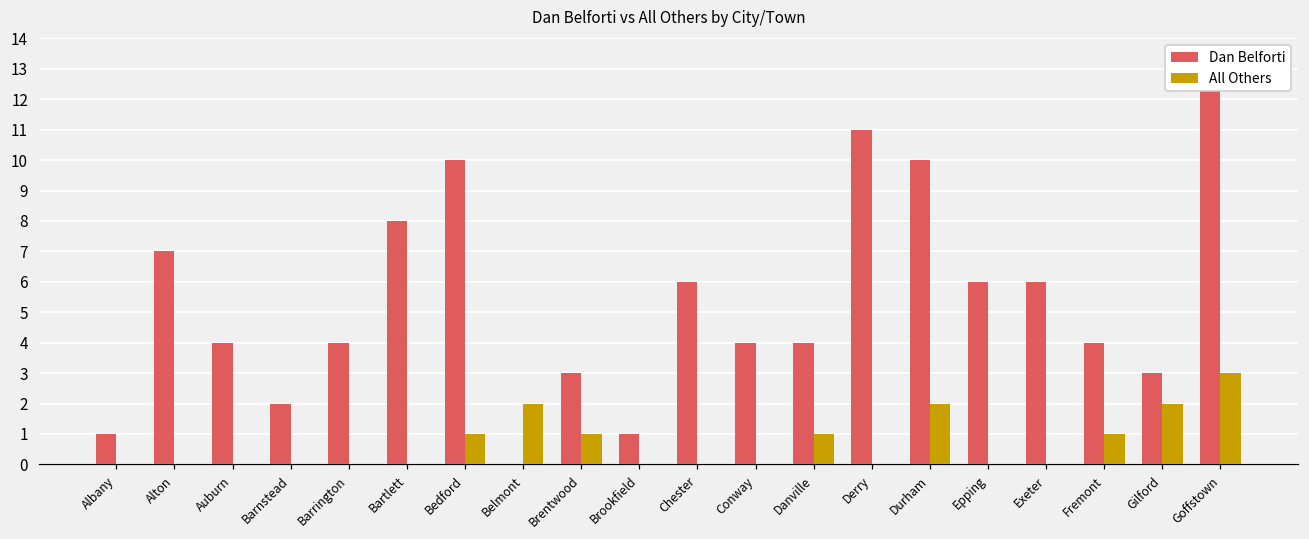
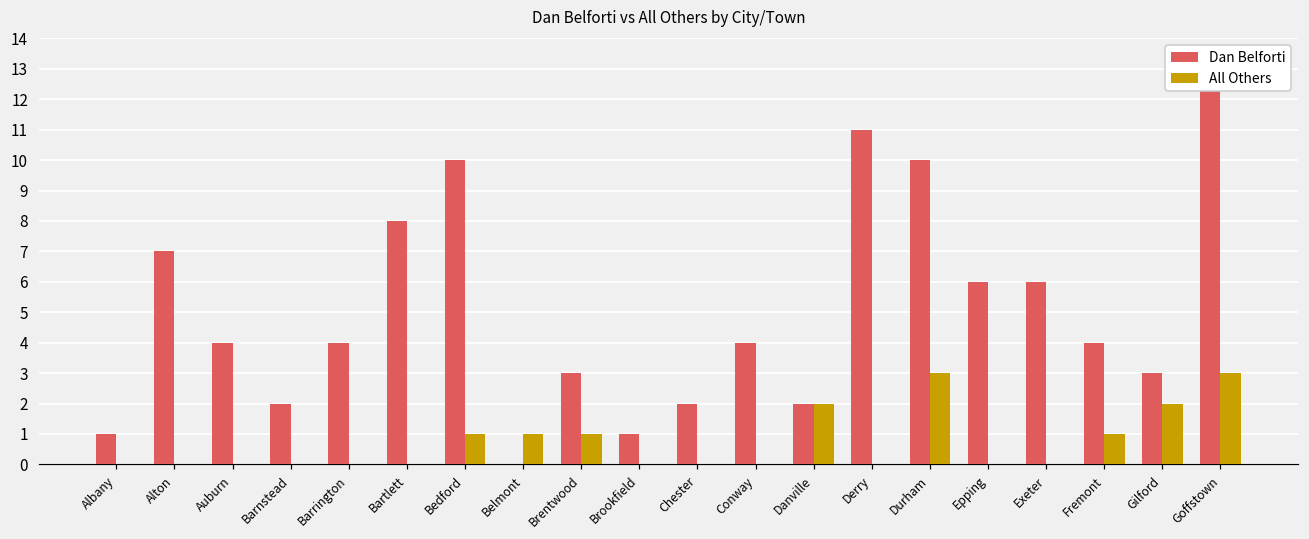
All Others, Belmont: 2 -> 1
Dan Belforti, Chester: 6 -> 2
Dan Belforti, Danville: 4 -> 2
All Others, Danville: 1 -> 2
All Others, Durham: 2 -> 3
